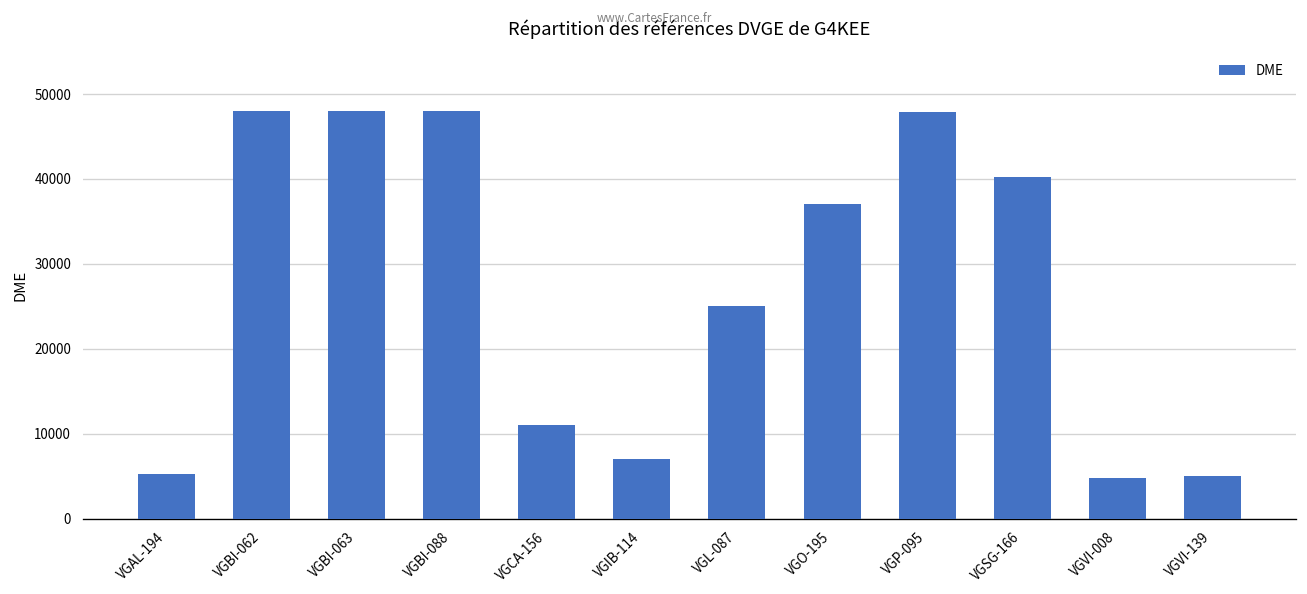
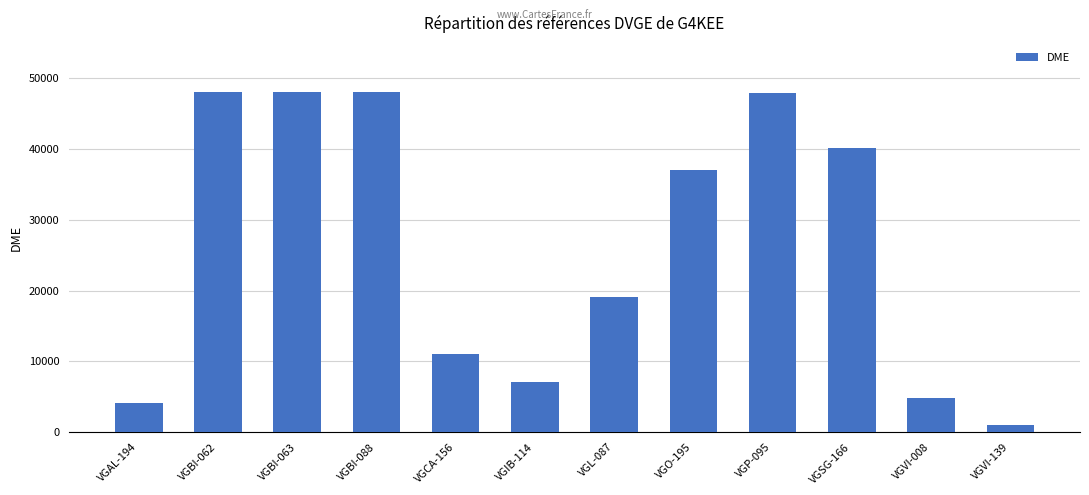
VGAL-194: 5000 -> 4000
VGL-087: 25000 -> 19000
VGVI-139: 5000 -> 1000
